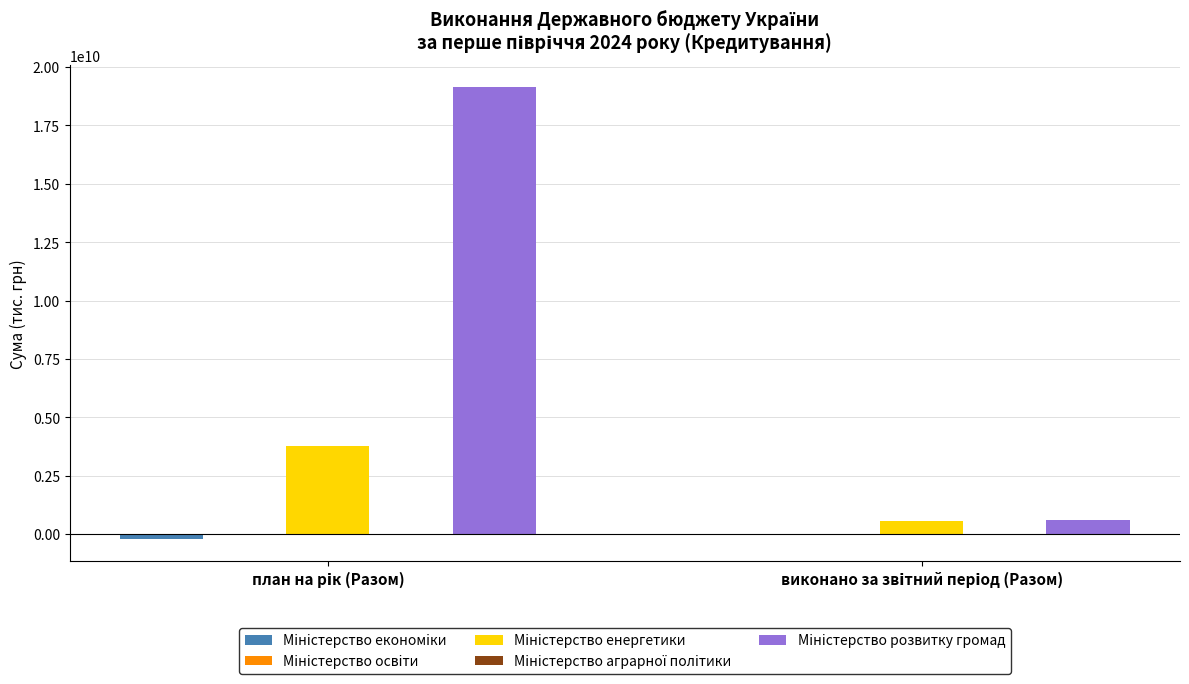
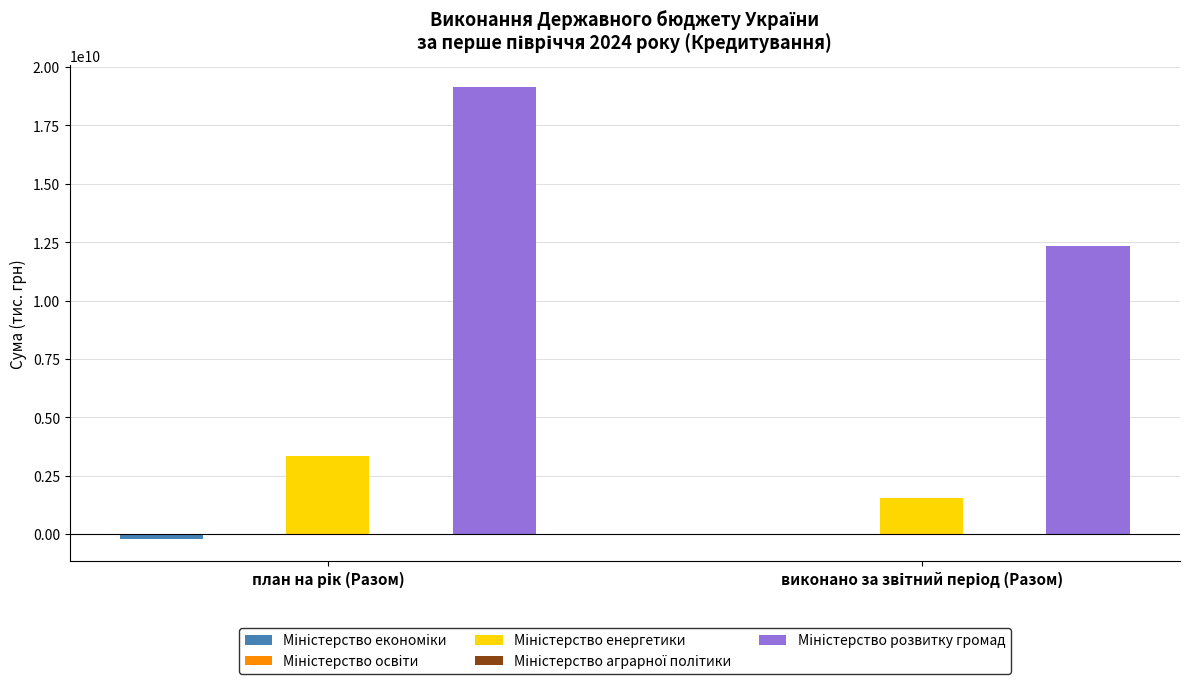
Міністерство енергетики, план на рік (Разом): 3800000000 -> 3400000000
Міністерство енергетики, виконано за звітний період (Разом): 600000000 -> 1600000000
Міністерство розвитку громад, виконано за звітний період (Разом): 600000000 -> 12400000000
